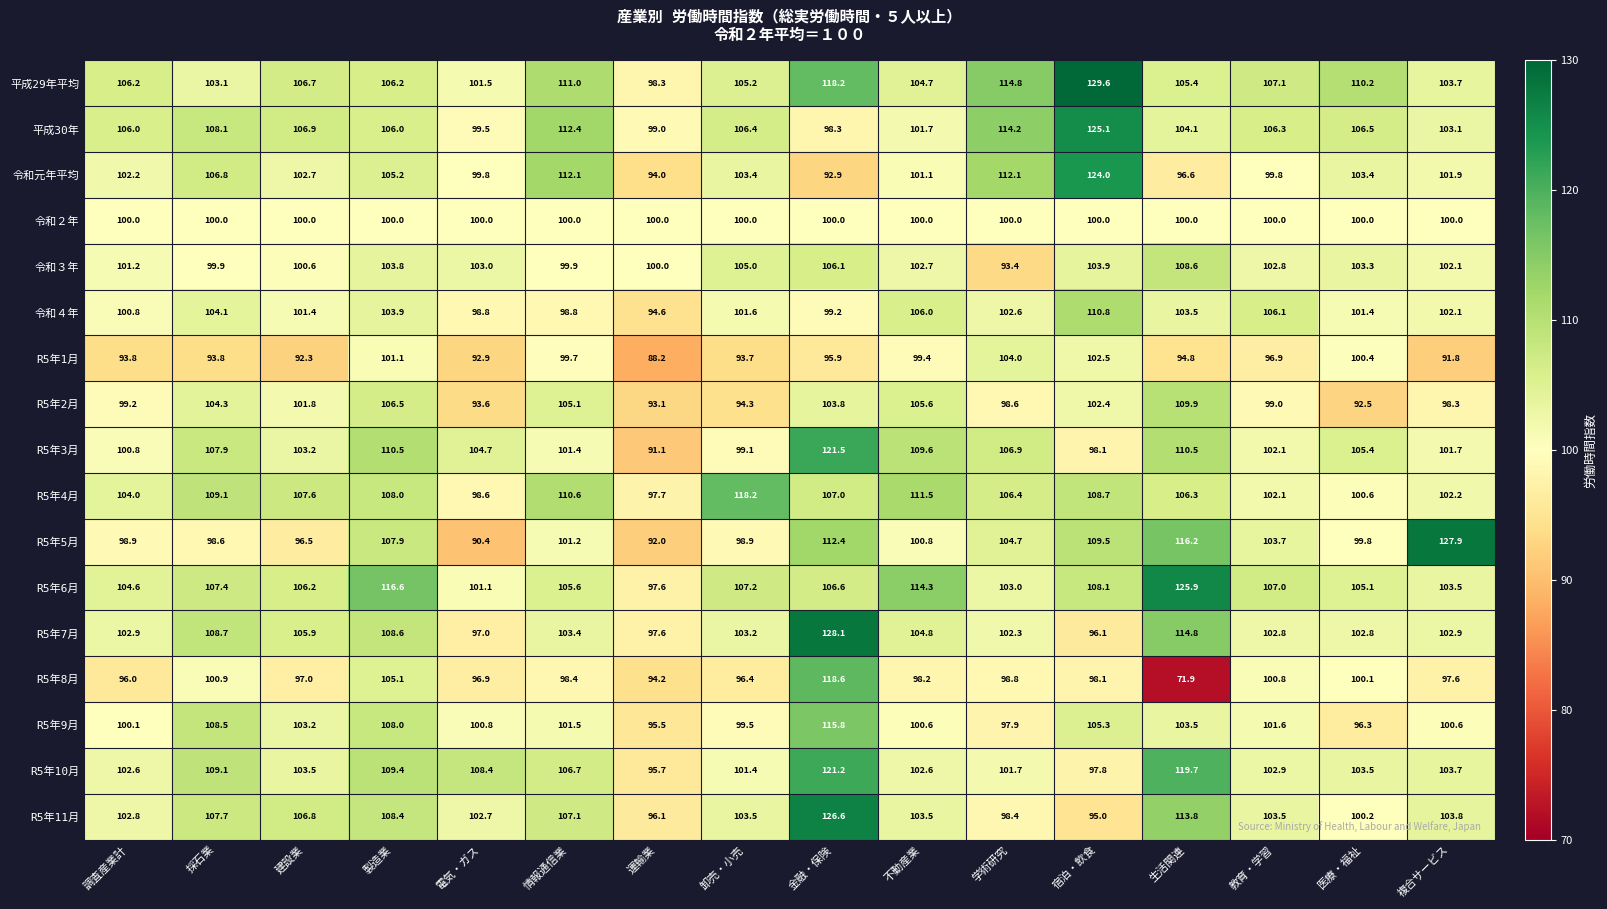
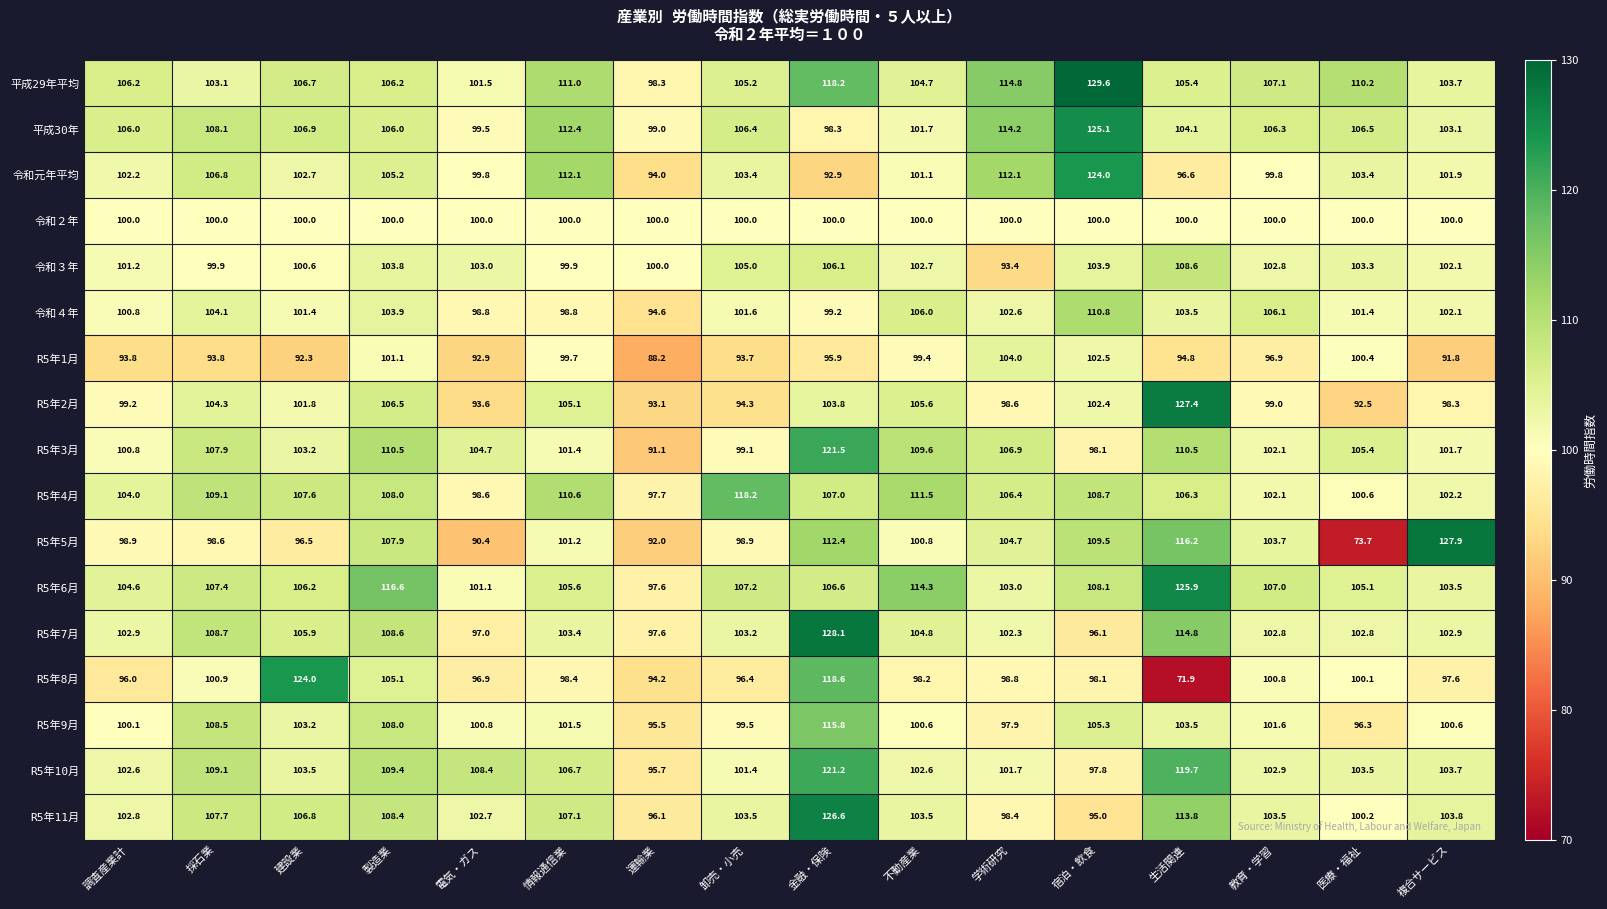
R5年2月, 生活関連: 109.9 -> 127.4
R5年5月, 医療・福祉: 99.8 -> 73.7
R5年8月, 建設業: 97.0 -> 124.0
